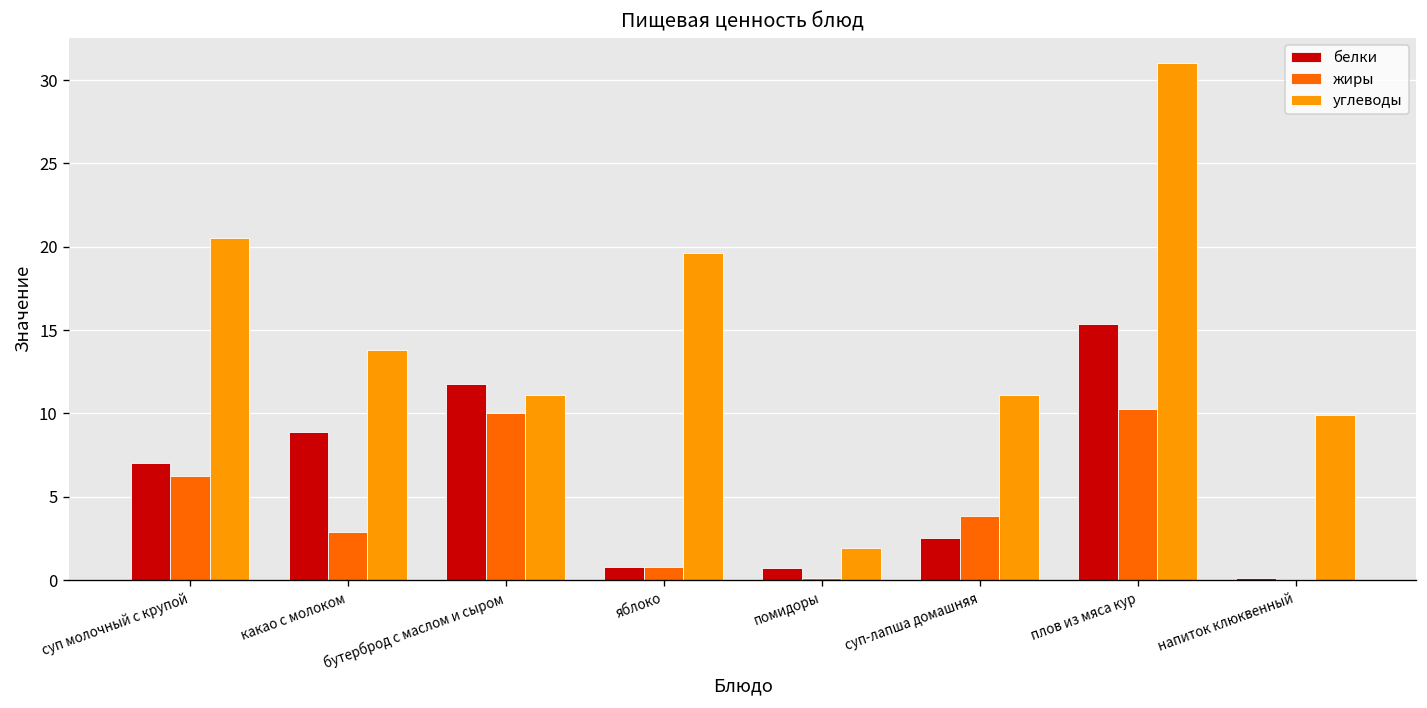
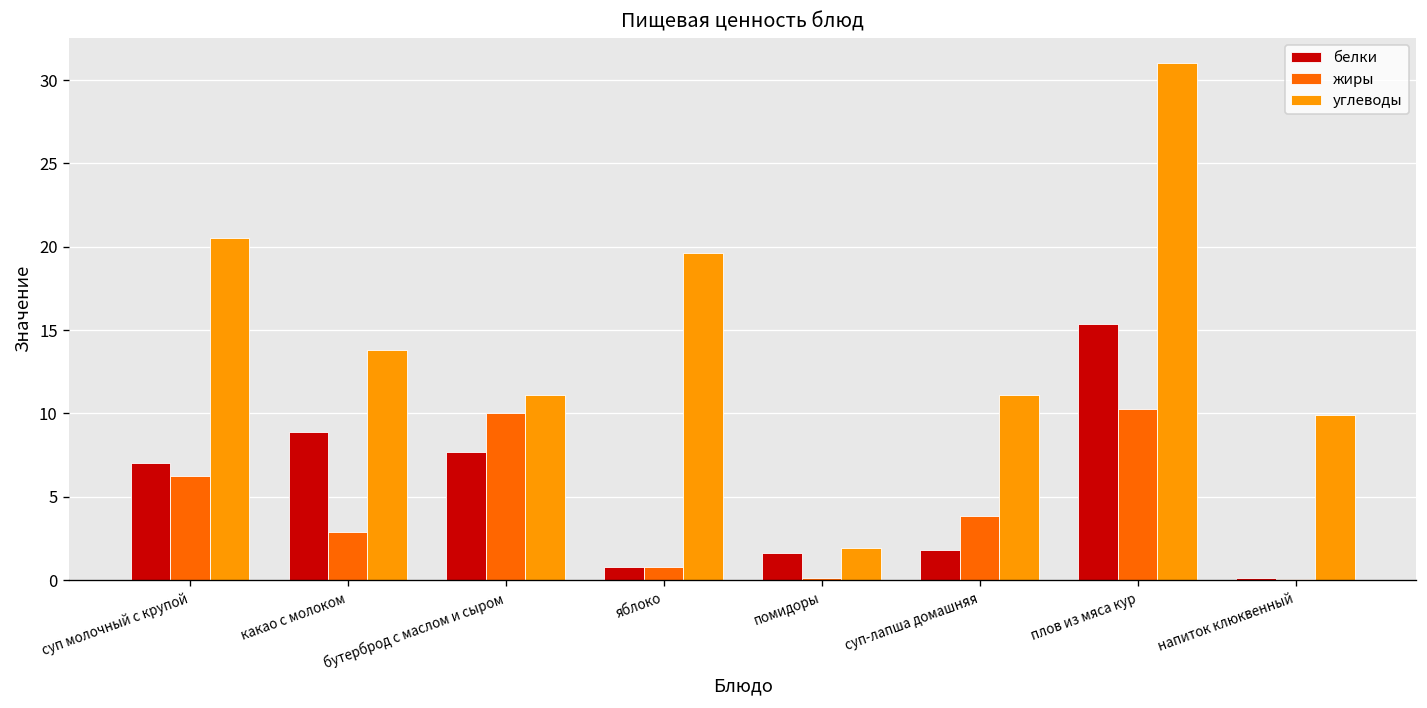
белки, бутерброд с маслом и сыром: 11.8 -> 7.7
белки, помидоры: 0.7 -> 1.6
белки, суп-лапша домашняя: 2.5 -> 1.8
